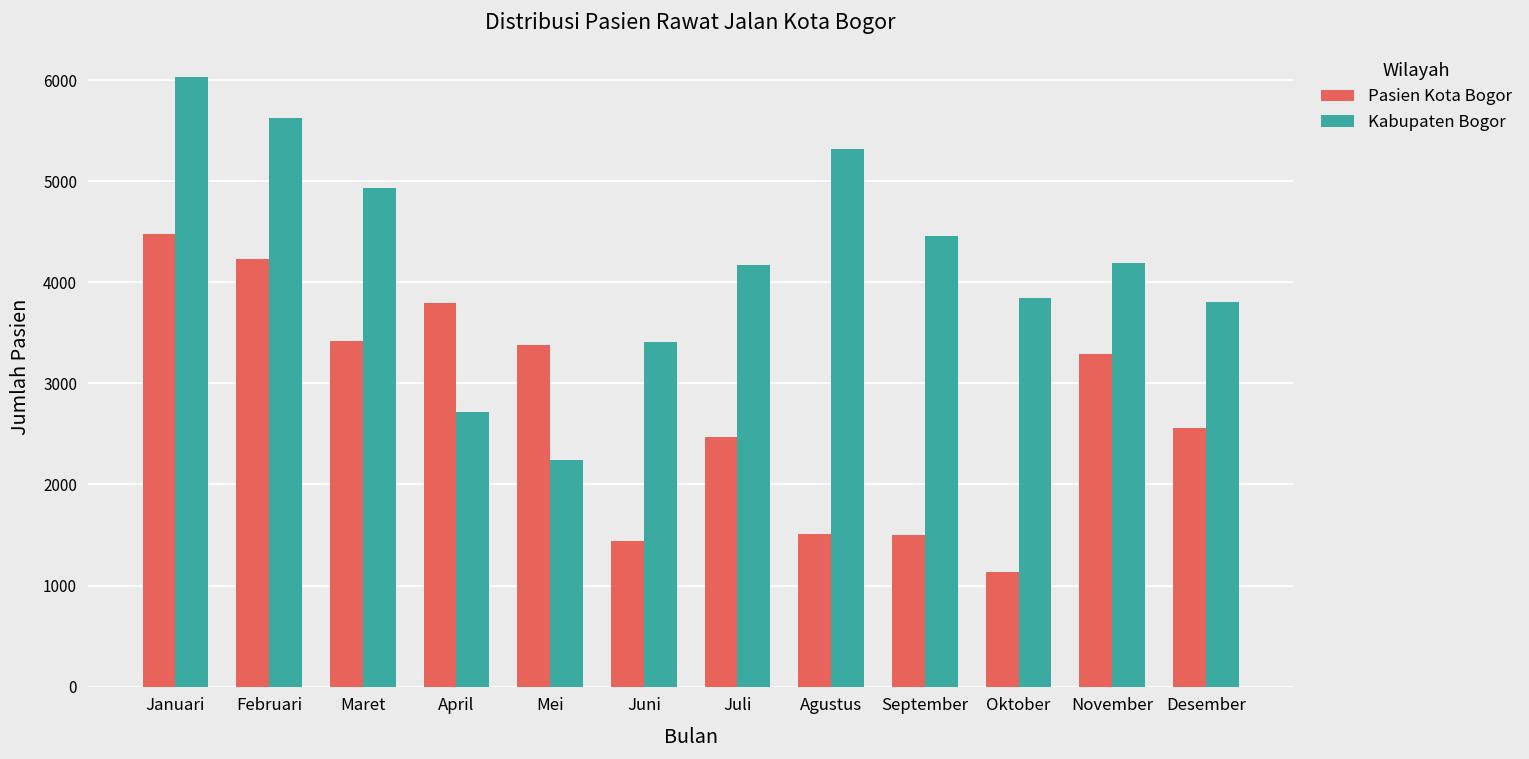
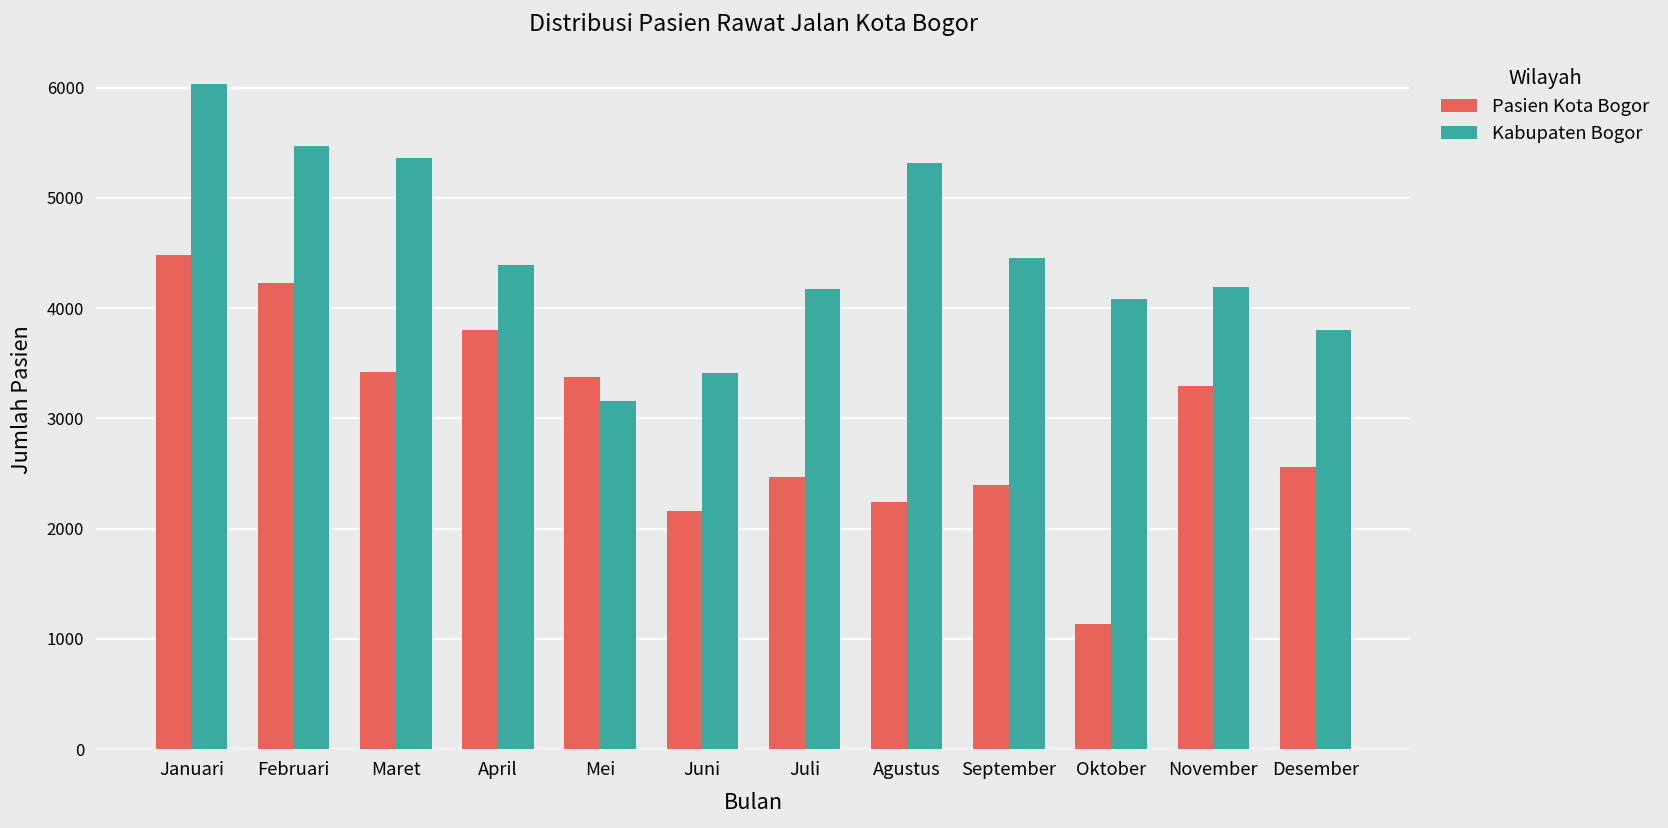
Kabupaten Bogor, Februari: 5600 -> 5500
Kabupaten Bogor, Maret: 4900 -> 5400
Kabupaten Bogor, April: 2700 -> 4400
Kabupaten Bogor, Mei: 2200 -> 3200
Pasien Kota Bogor, Juni: 1400 -> 2200
Pasien Kota Bogor, Agustus: 1500 -> 2200
Pasien Kota Bogor, September: 1500 -> 2400
Kabupaten Bogor, Oktober: 3800 -> 4100
